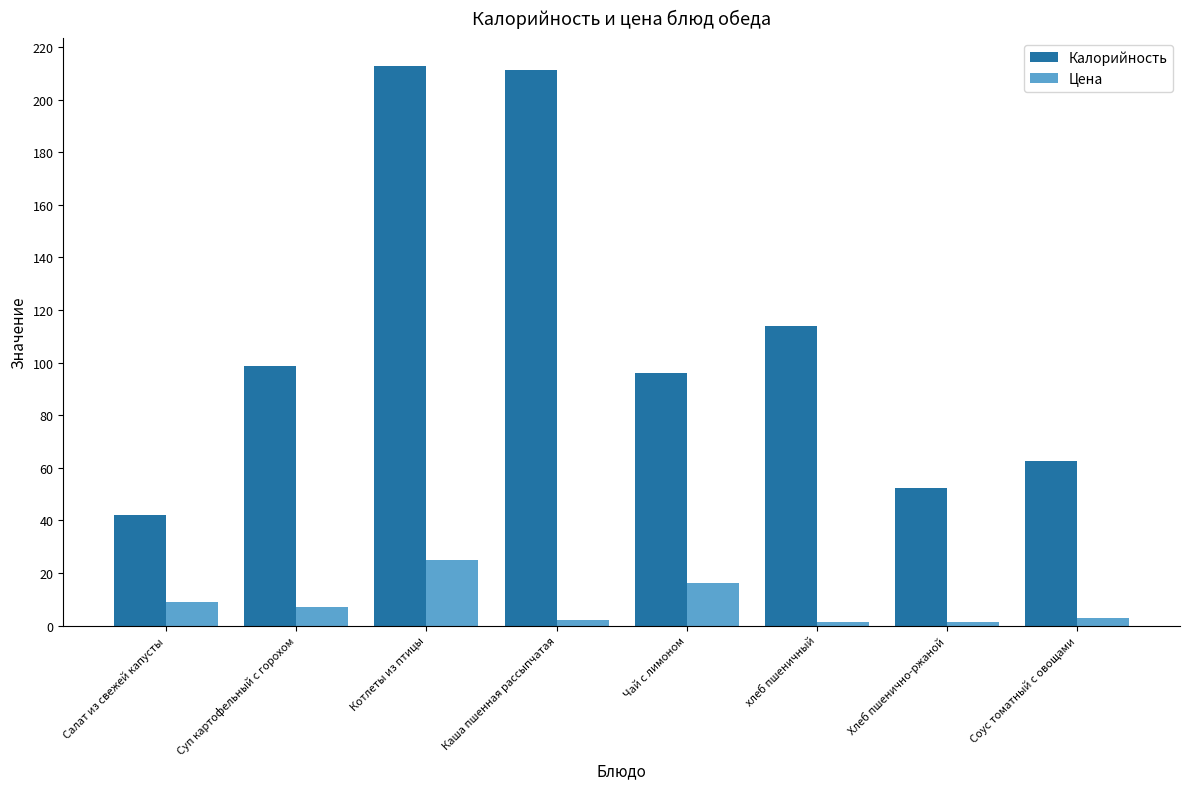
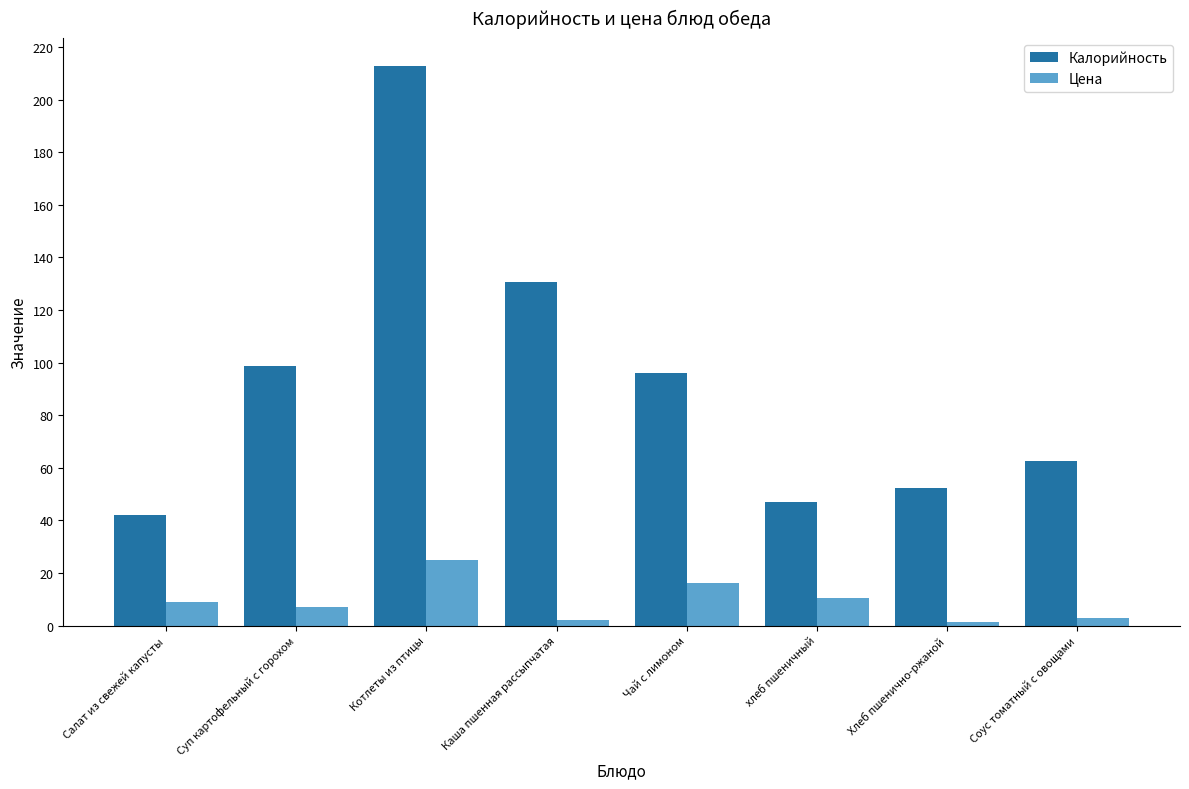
Калорийность, Каша пшенная рассыпчатая: 211 -> 131
Калорийность, хлеб пшеничный: 114 -> 47
Цена, хлеб пшеничный: 2 -> 11
